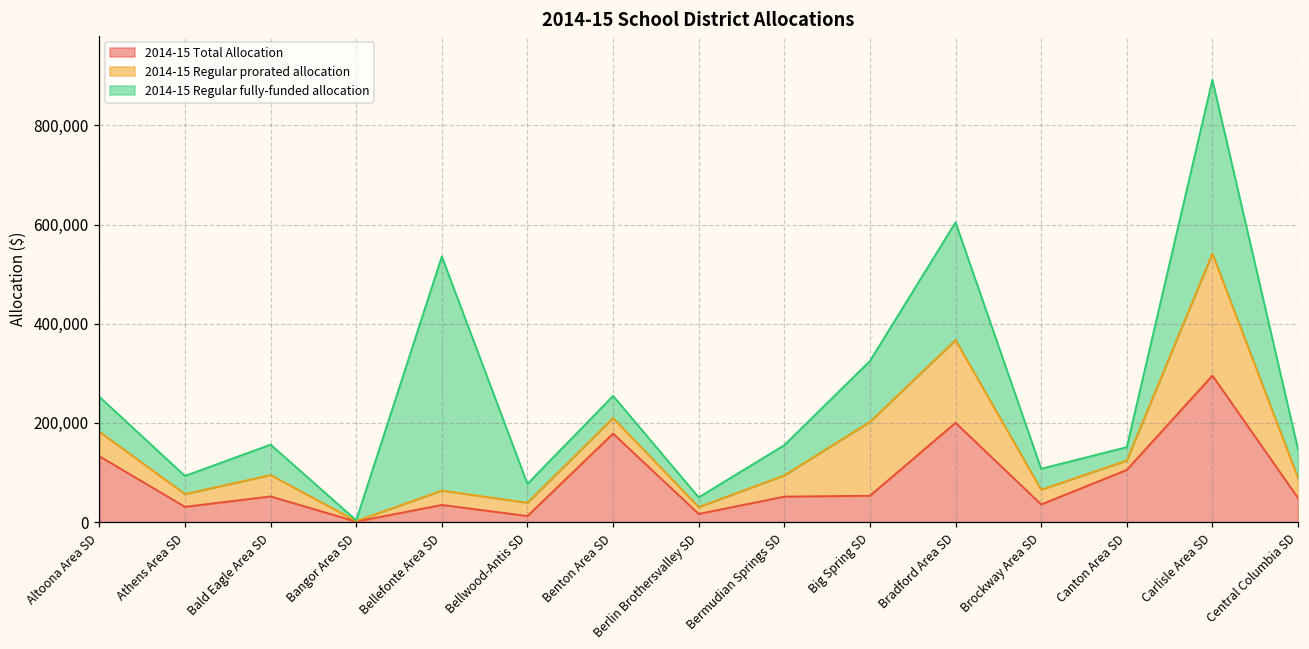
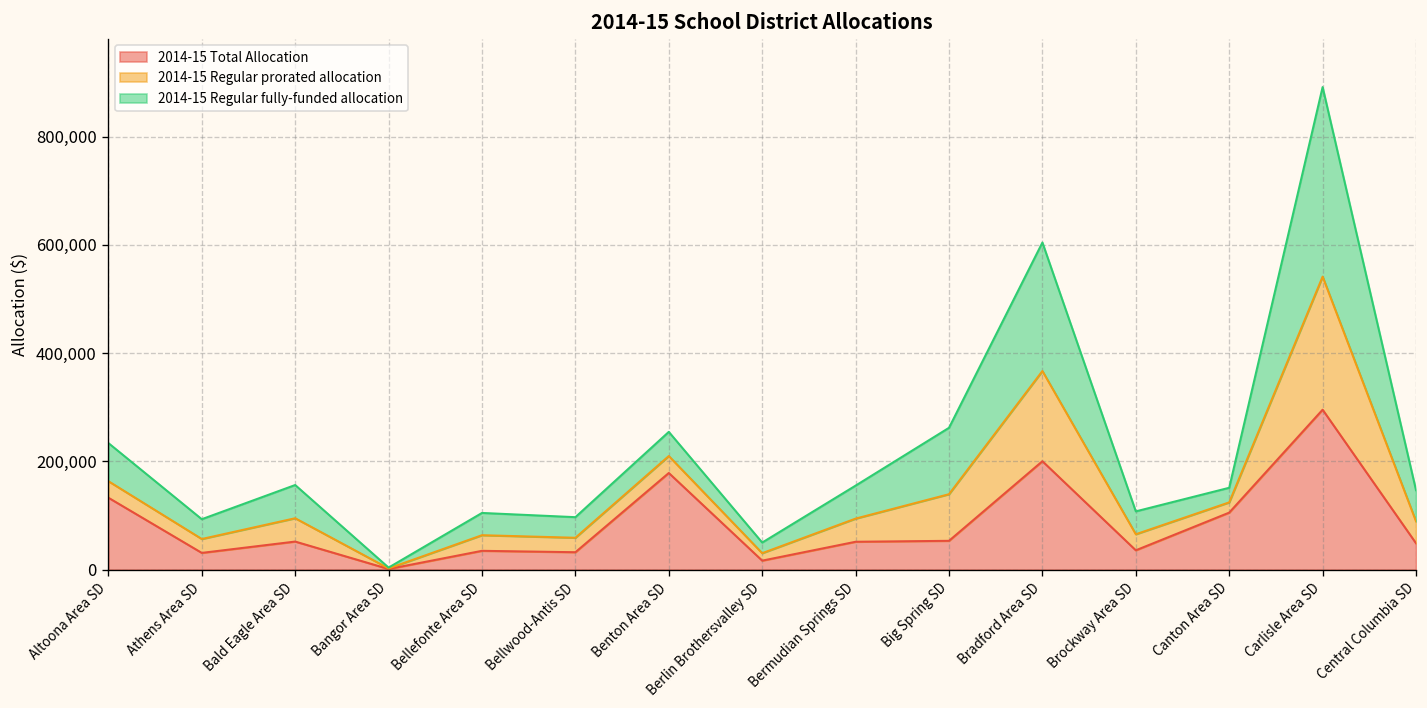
2014-15 Regular prorated allocation, Altoona Area SD: 50,000 -> 30,000
2014-15 Regular fully-funded allocation, Bellefonte Area SD: 470,000 -> 40,000
2014-15 Total Allocation, Bellwood-Antis SD: 10,000 -> 30,000
2014-15 Regular prorated allocation, Big Spring SD: 150,000 -> 90,000
